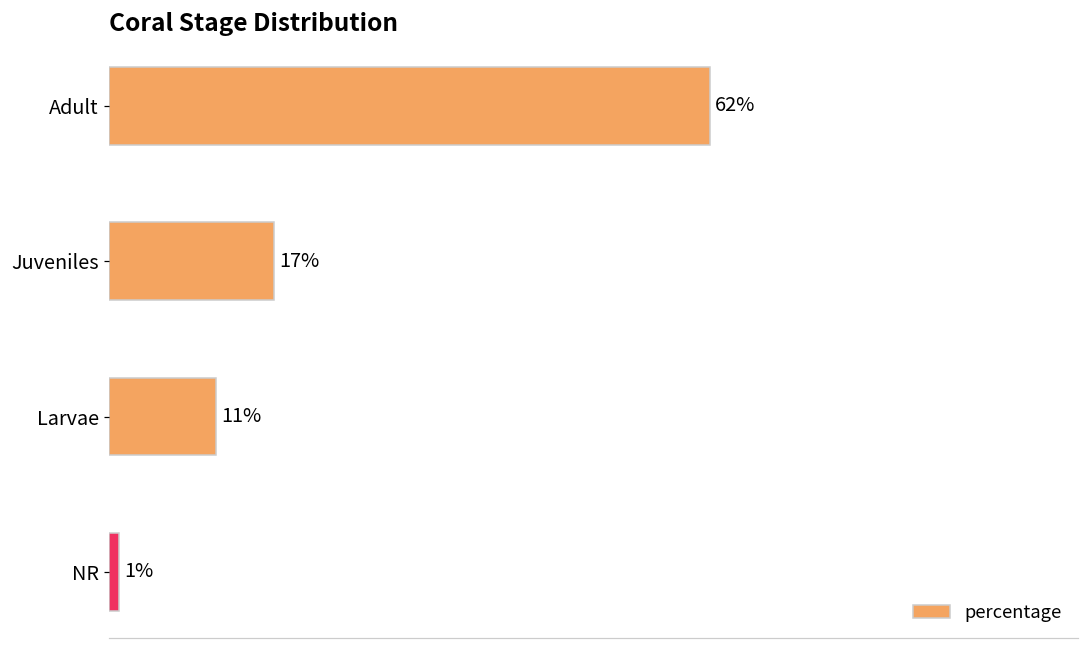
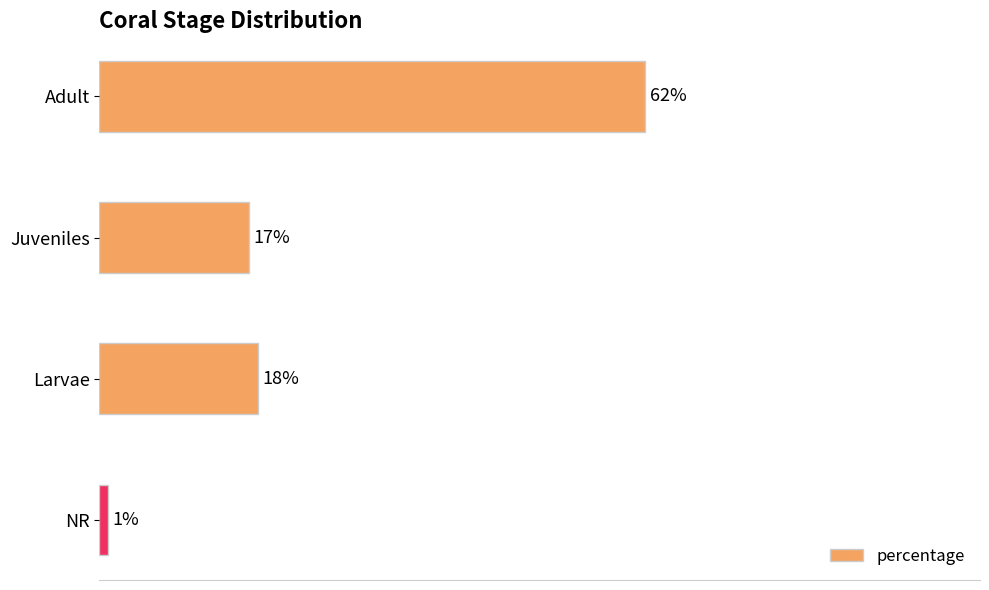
Larvae: 11% -> 18%
